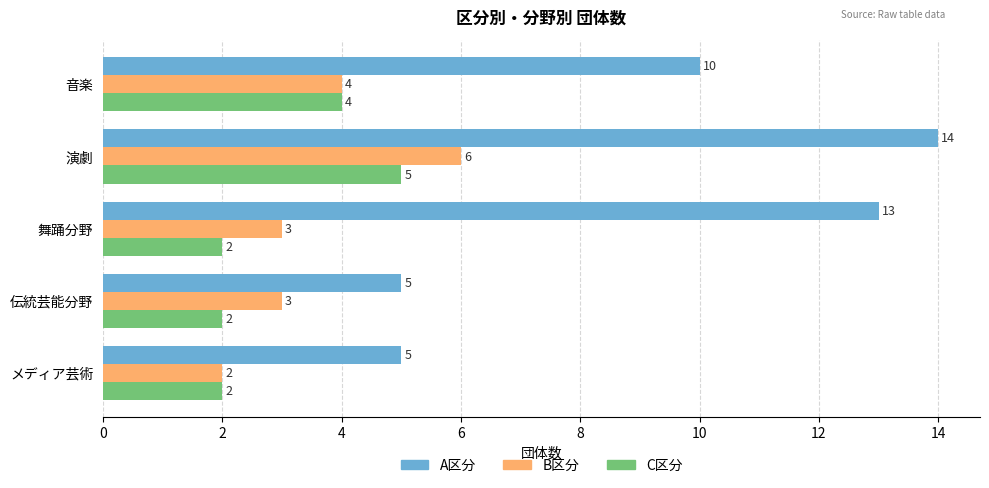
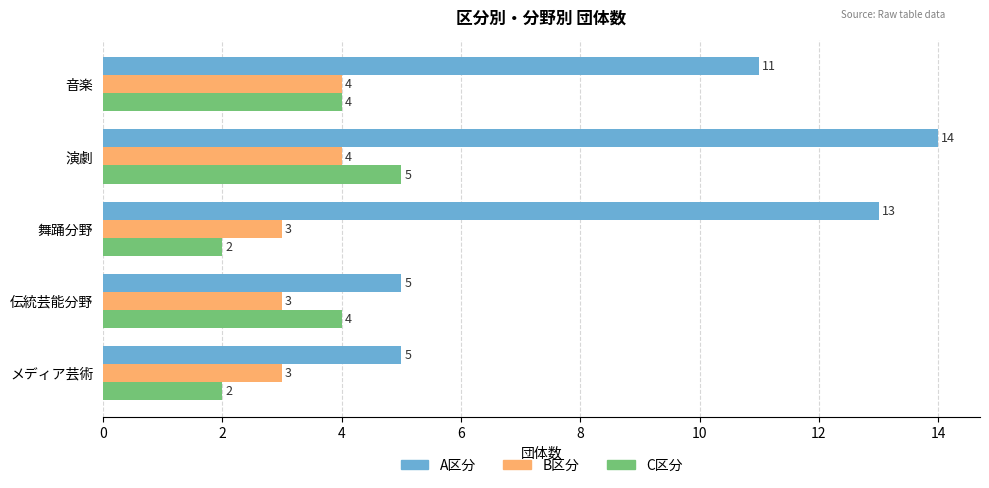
A区分, 音楽: 10 -> 11
B区分, 演劇: 6 -> 4
C区分, 伝統芸能分野: 2 -> 4
B区分, メディア芸術: 2 -> 3
